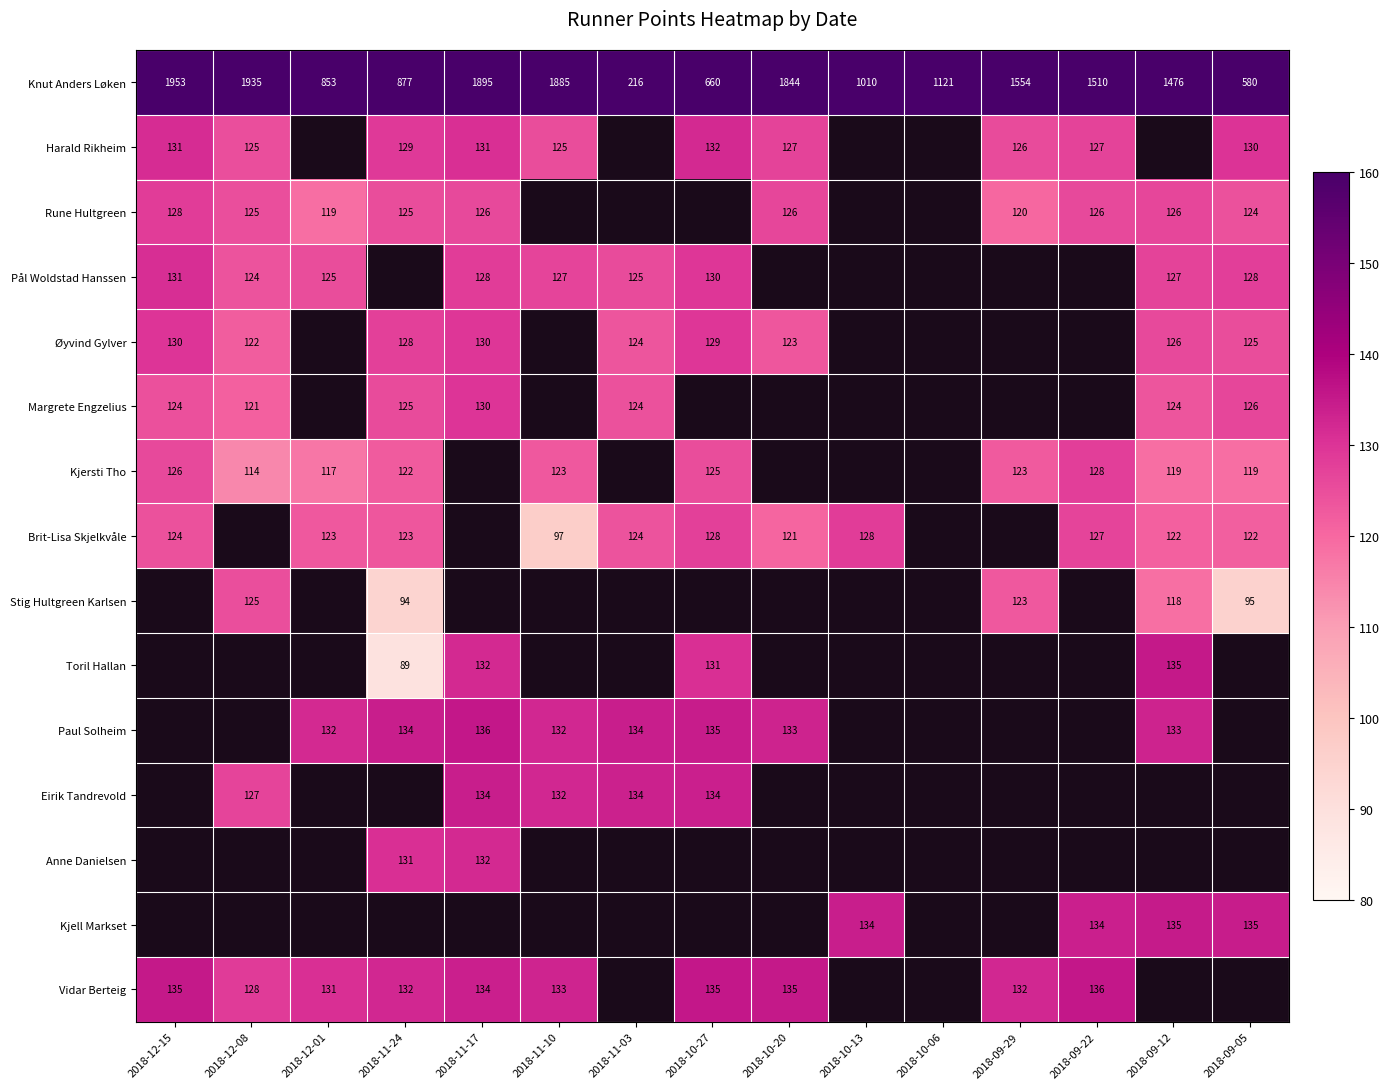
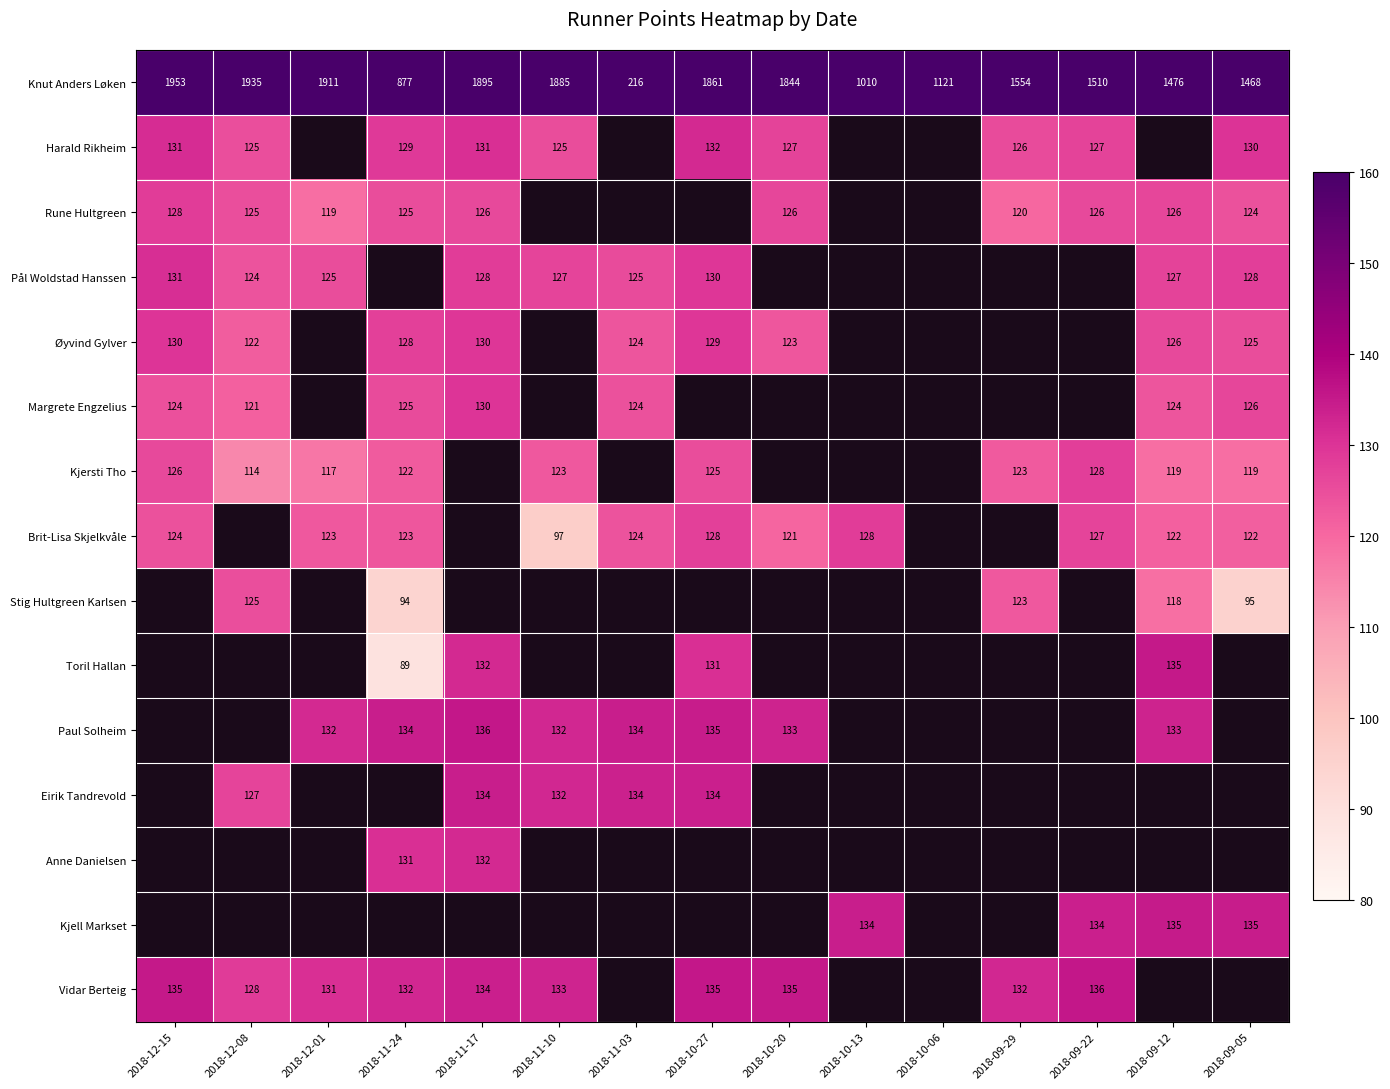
Knut Anders Løken, 2018-12-01: 853 -> 1911
Knut Anders Løken, 2018-10-27: 660 -> 1861
Knut Anders Løken, 2018-09-05: 580 -> 1468
